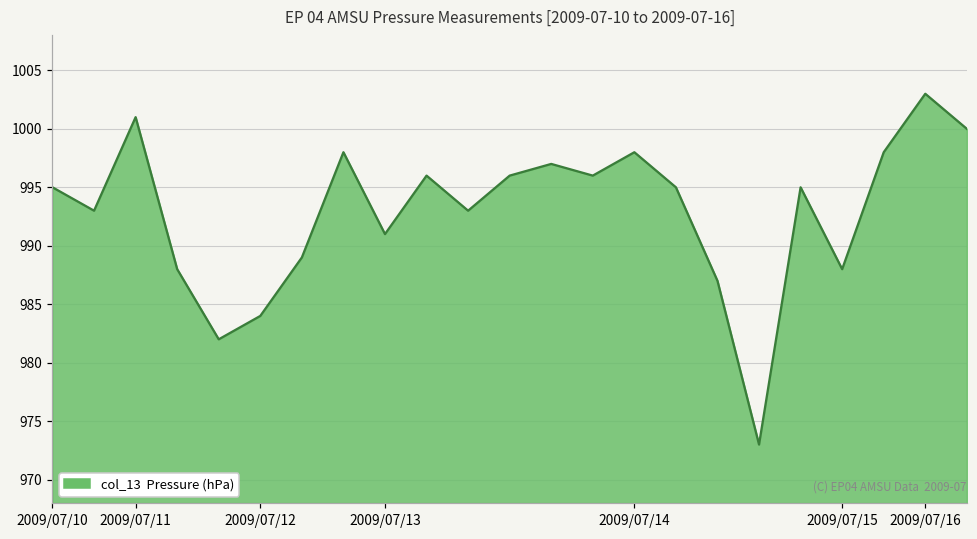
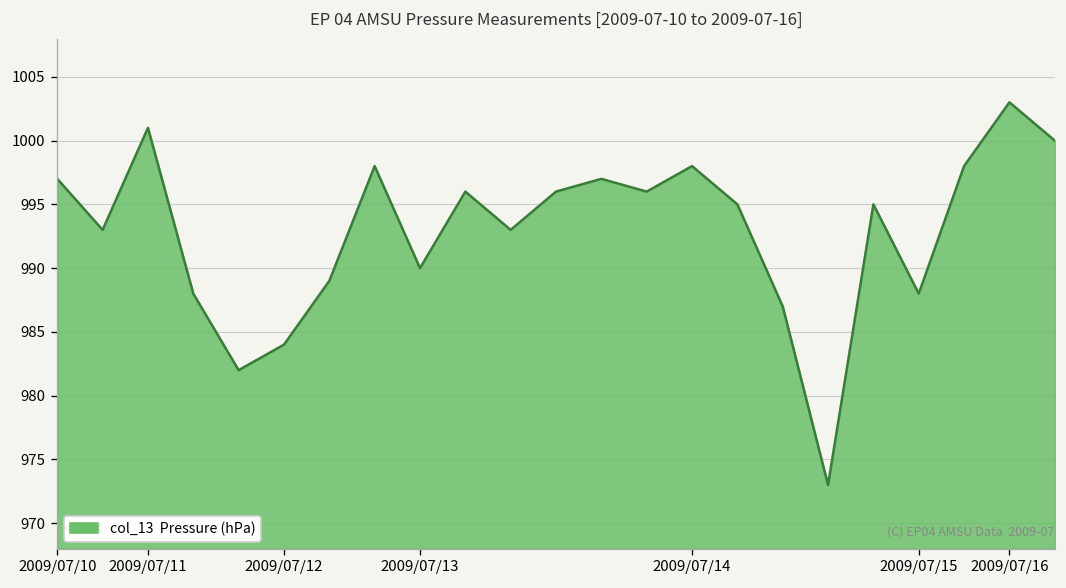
2009/07/10: 995 -> 997
2009/07/13: 991 -> 990
